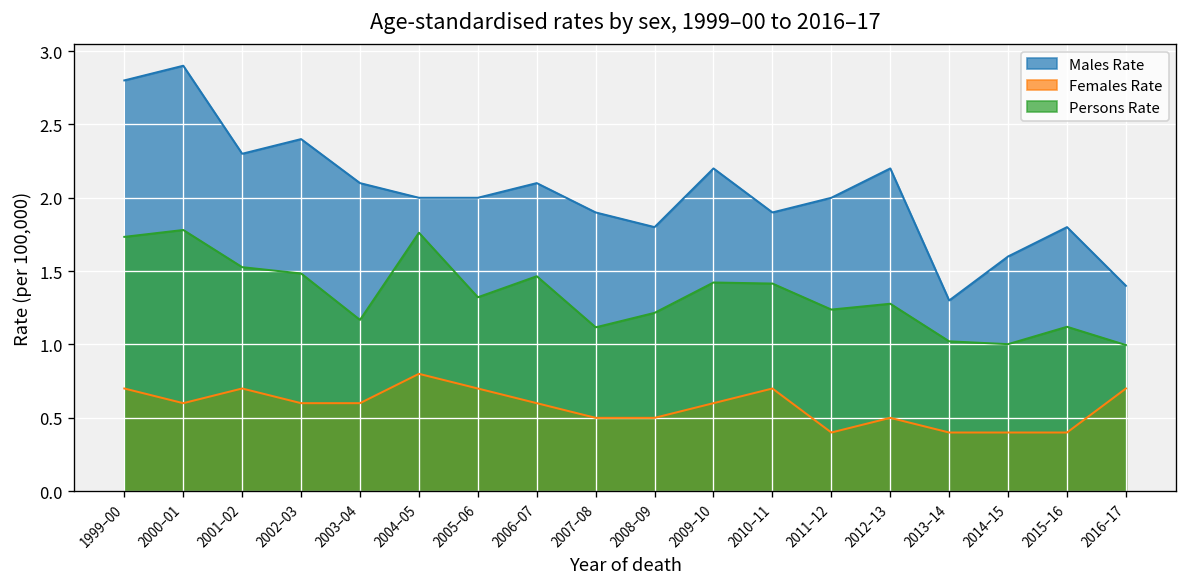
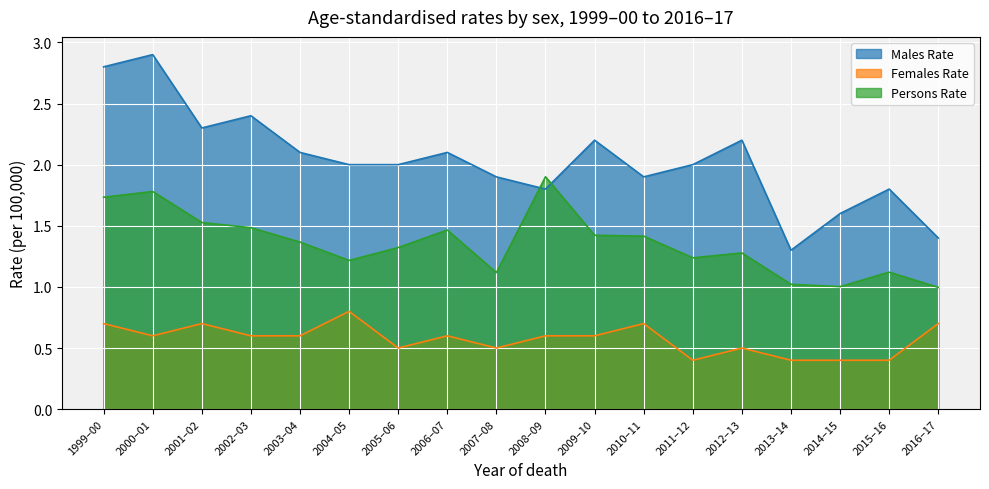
Persons Rate, 2003–04: 1.17 -> 1.37
Persons Rate, 2004–05: 1.76 -> 1.22
Females Rate, 2005–06: 0.7 -> 0.5
Females Rate, 2008–09: 0.5 -> 0.6
Persons Rate, 2008–09: 1.22 -> 1.90
